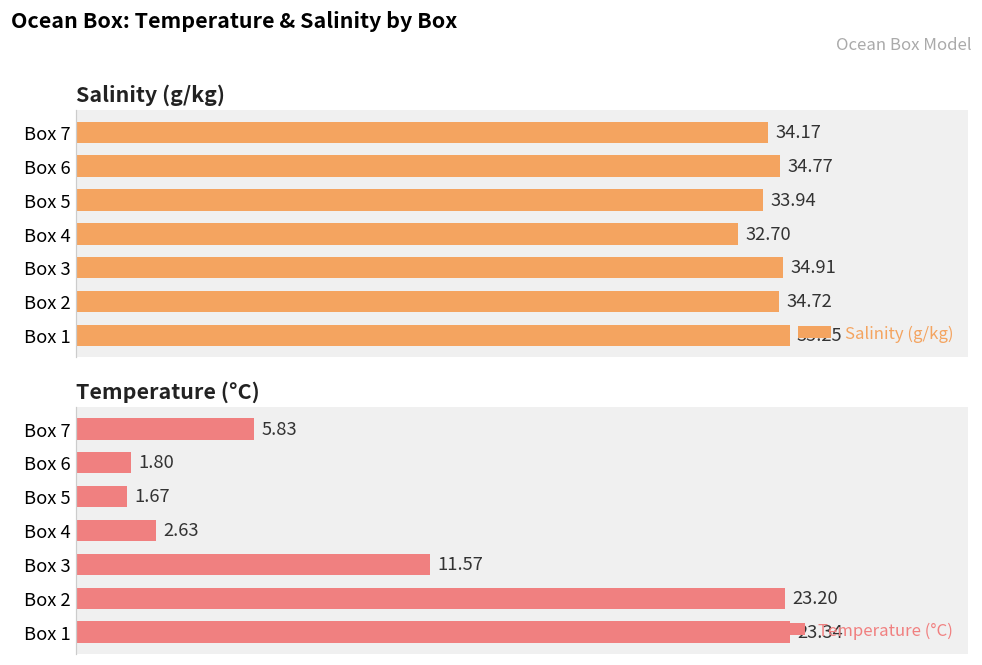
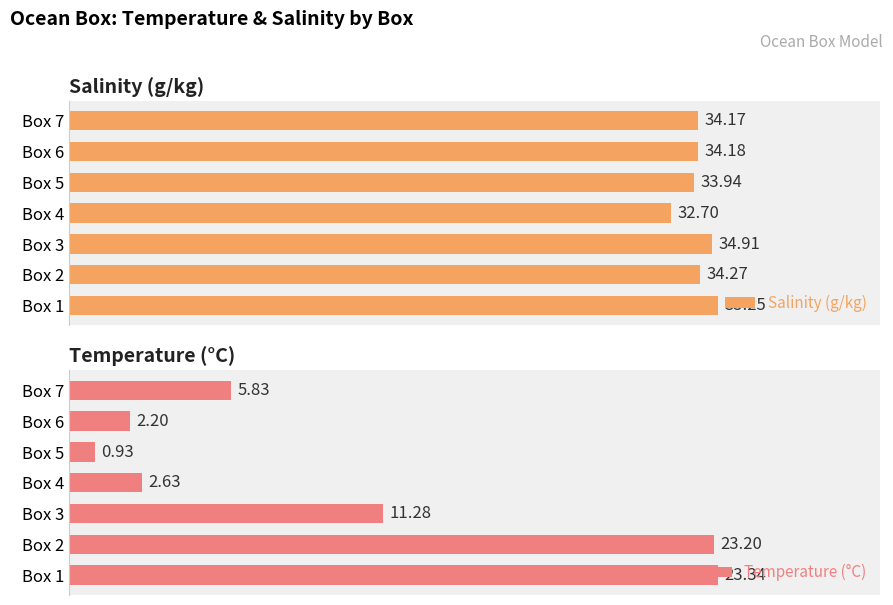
Salinity (g/kg), Box 6: 34.77 -> 34.18
Salinity (g/kg), Box 2: 34.72 -> 34.27
Temperature (°C), Box 6: 1.80 -> 2.20
Temperature (°C), Box 5: 1.67 -> 0.93
Temperature (°C), Box 3: 11.57 -> 11.28
